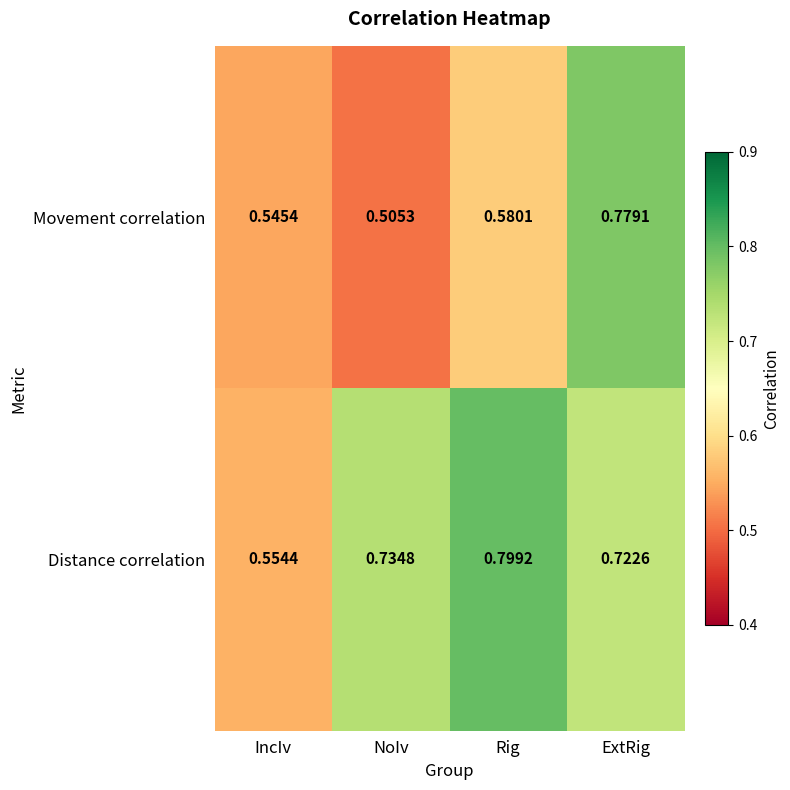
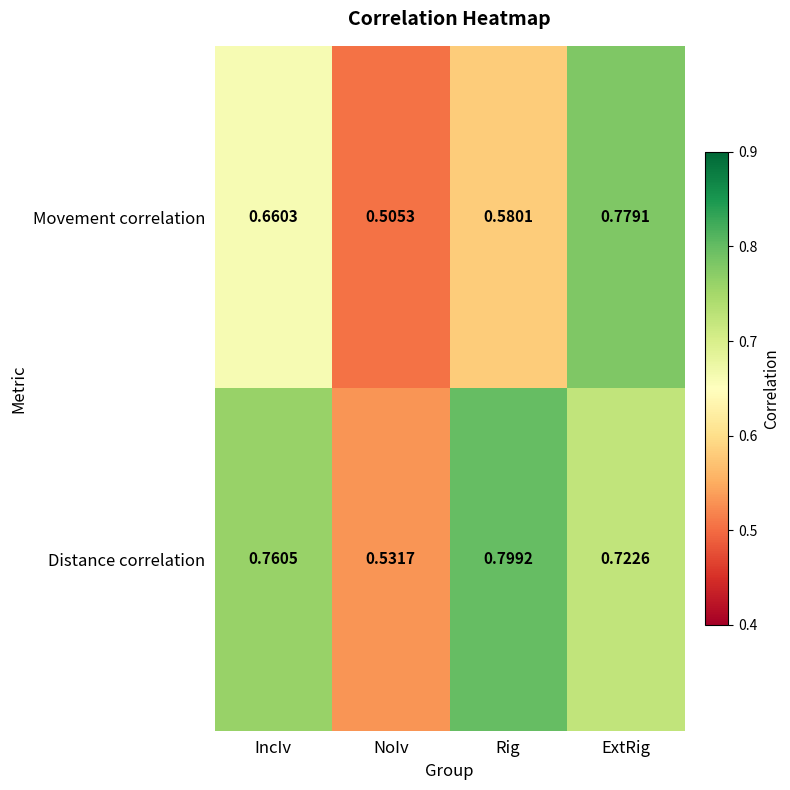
Movement correlation, IncIv: 0.5454 -> 0.6603
Distance correlation, IncIv: 0.5544 -> 0.7605
Distance correlation, NoIv: 0.7348 -> 0.5317
